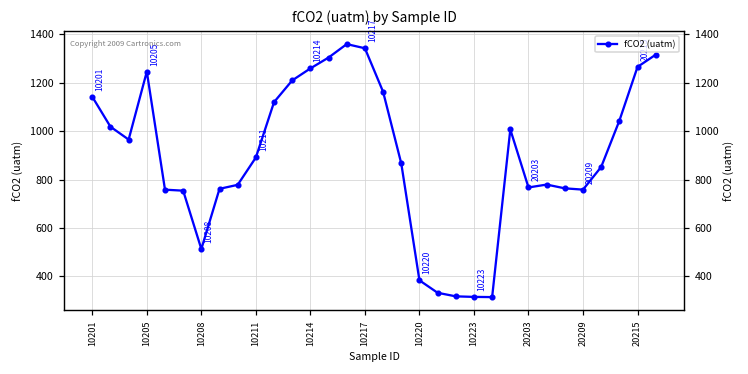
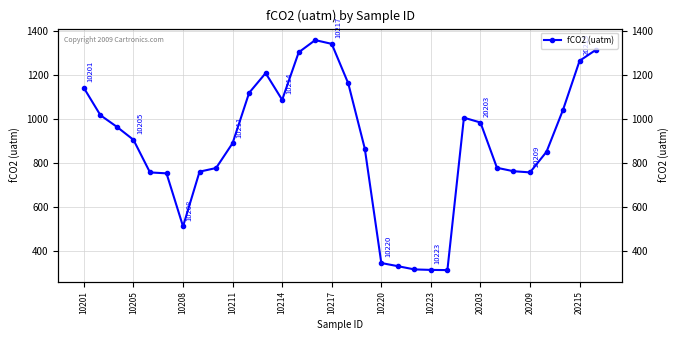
10205: 1250 -> 910
10214: 1260 -> 1090
10220: 380 -> 350
20203: 770 -> 980
